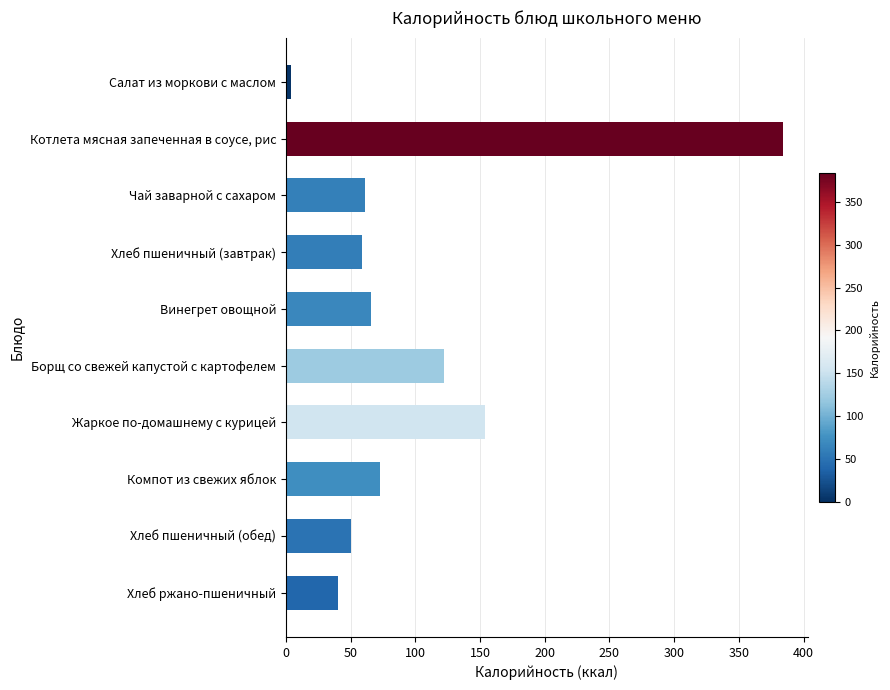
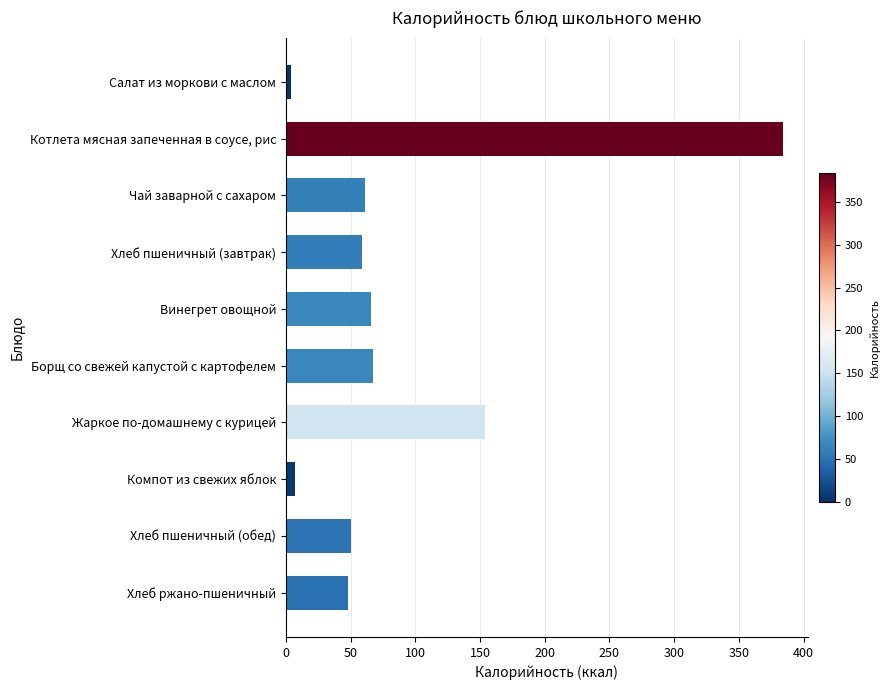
Борщ со свежей капустой с картофелем: 122 -> 67
Компот из свежих яблок: 73 -> 7
Хлеб ржано-пшеничный: 40 -> 48
